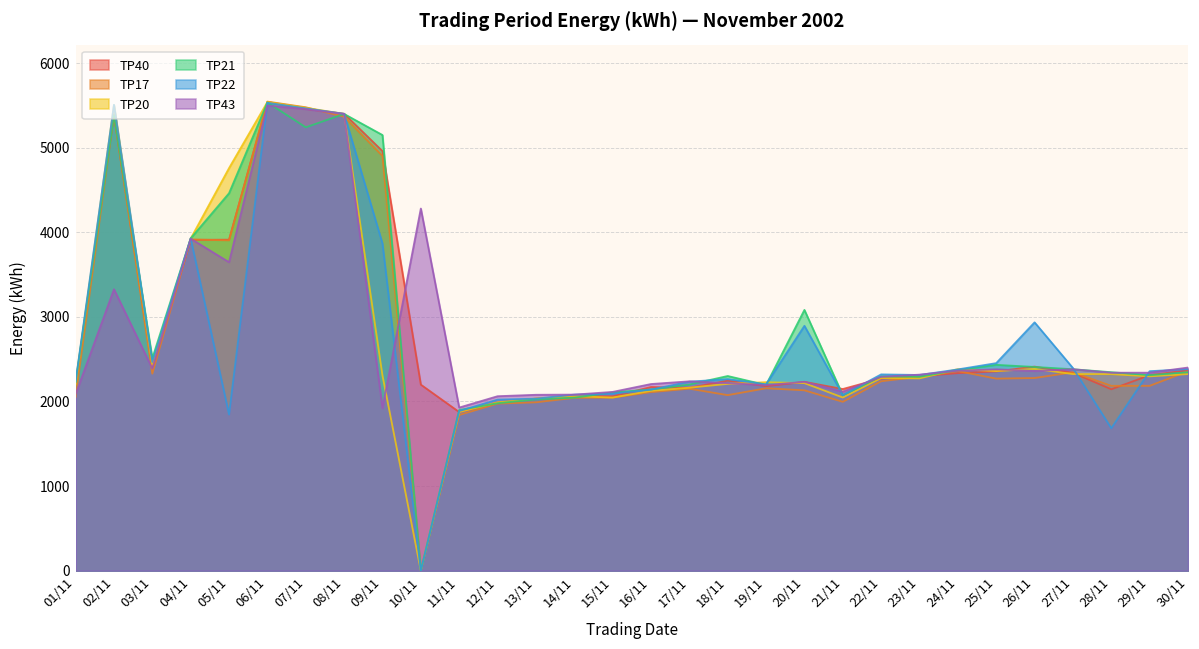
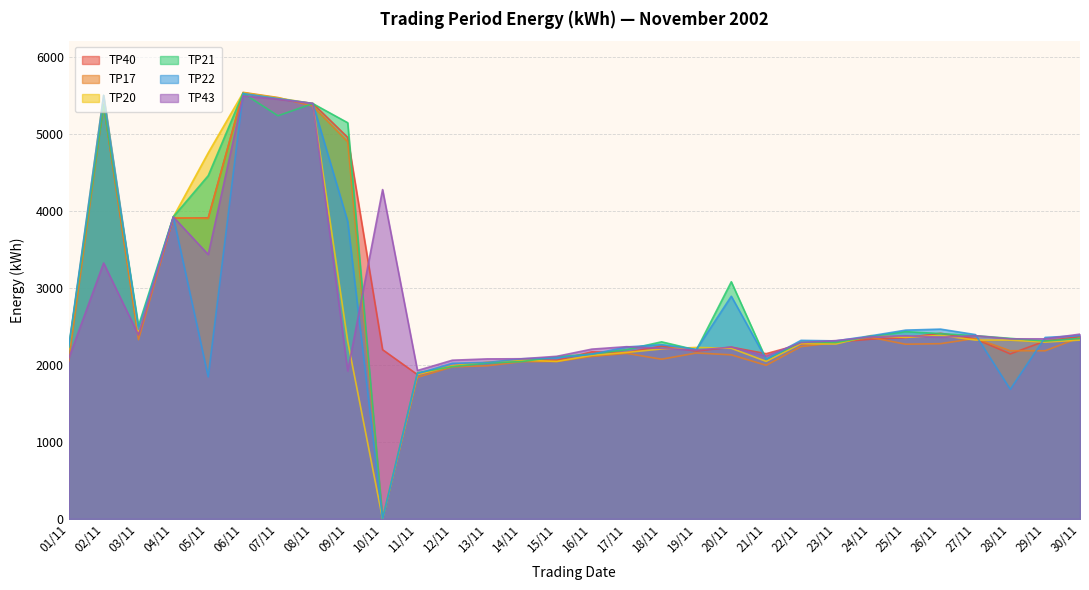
TP43, 05/11: 3600 -> 3400
TP22, 26/11: 2900 -> 2500
